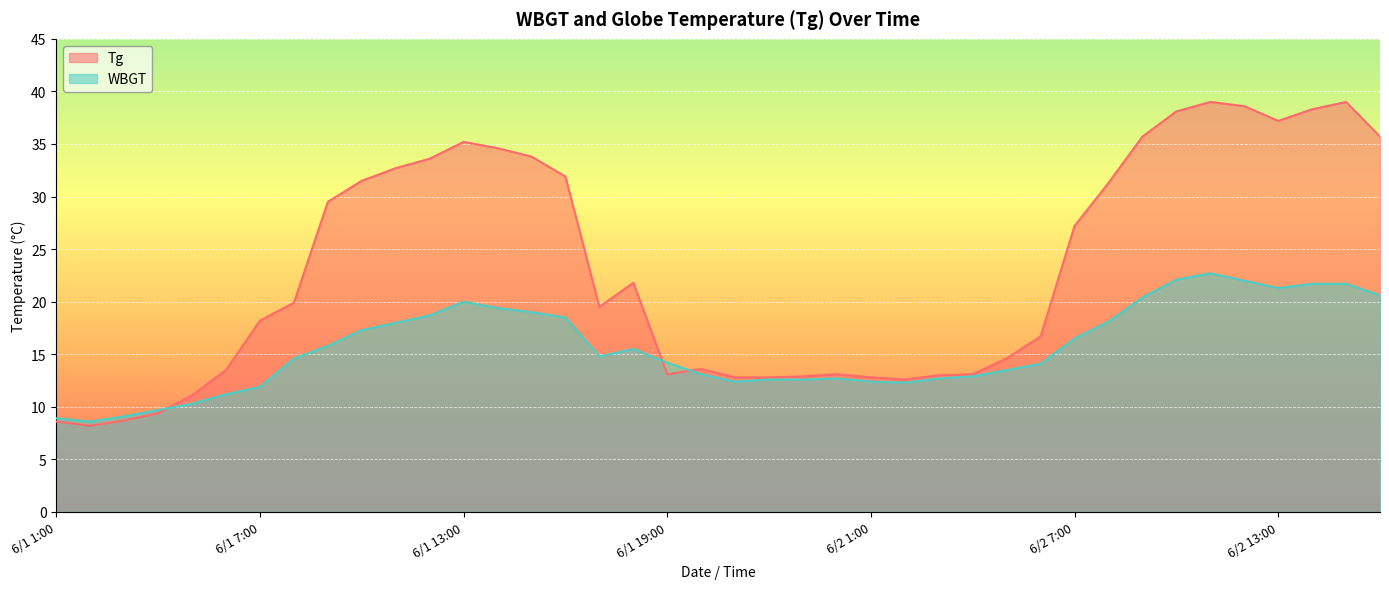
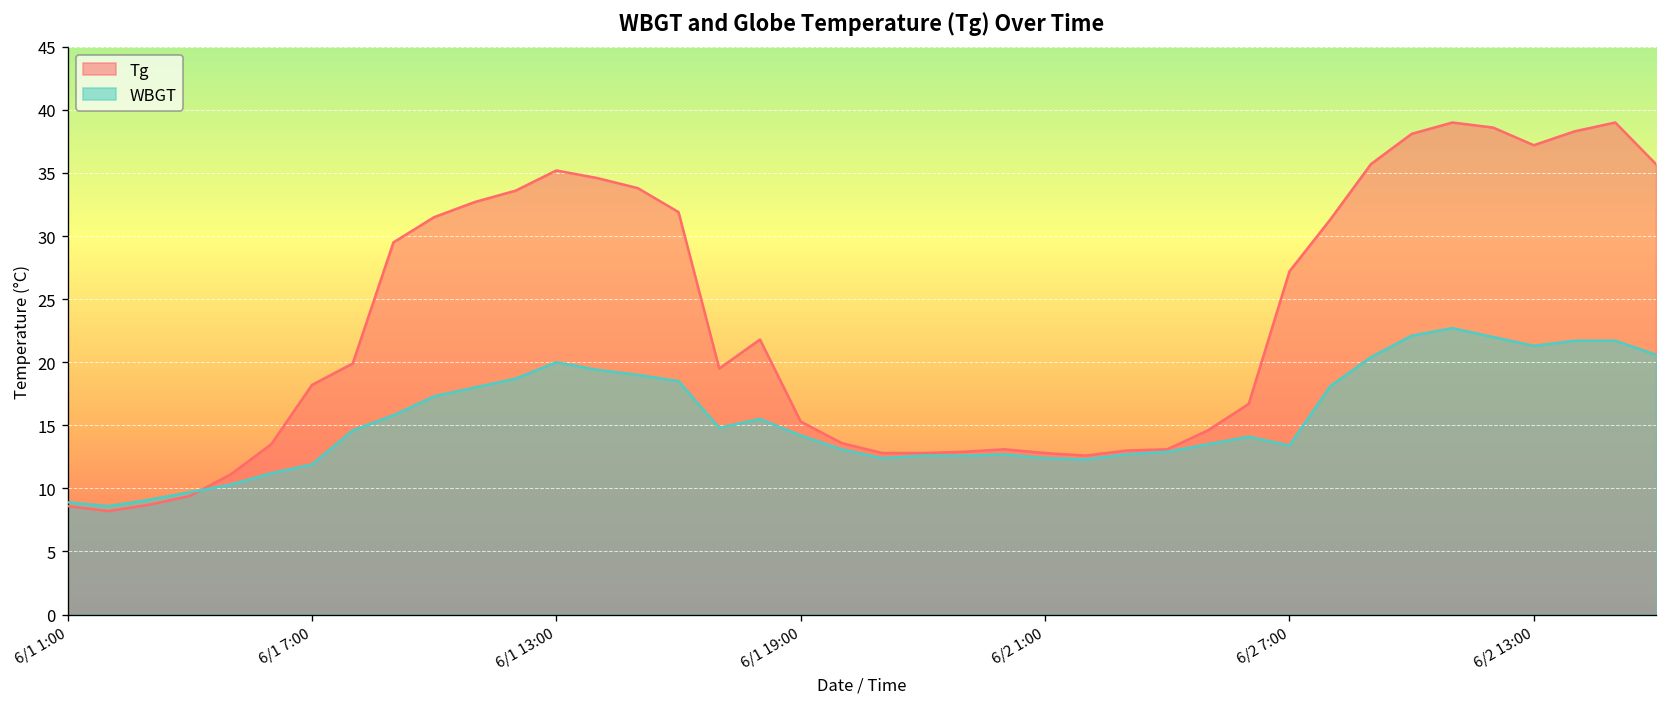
Tg, 6/1 19:00: 13.1 -> 15.3
WBGT, 6/2 7:00: 16.5 -> 13.4
